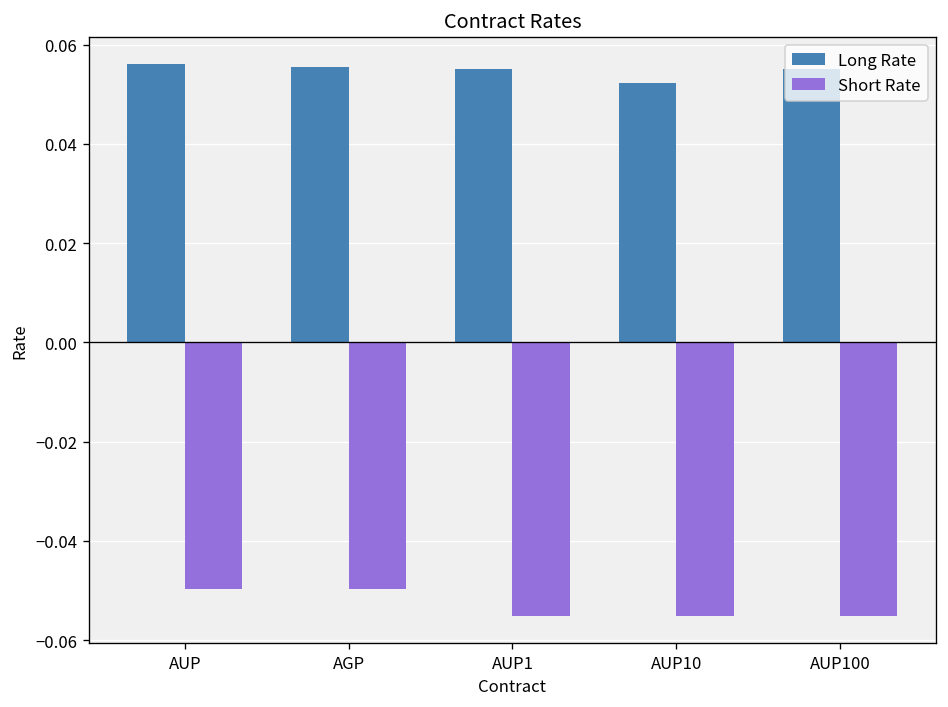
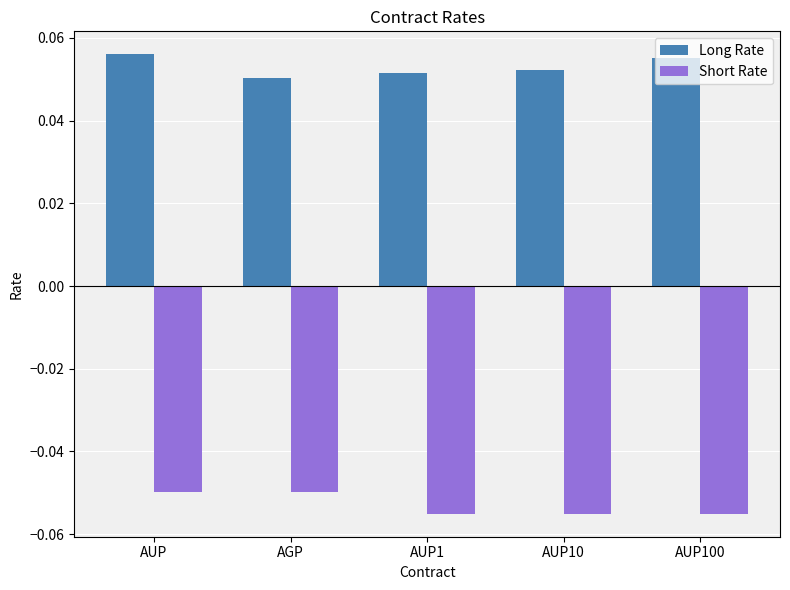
Long Rate, AGP: 0.055 -> 0.050
Long Rate, AUP1: 0.055 -> 0.051
